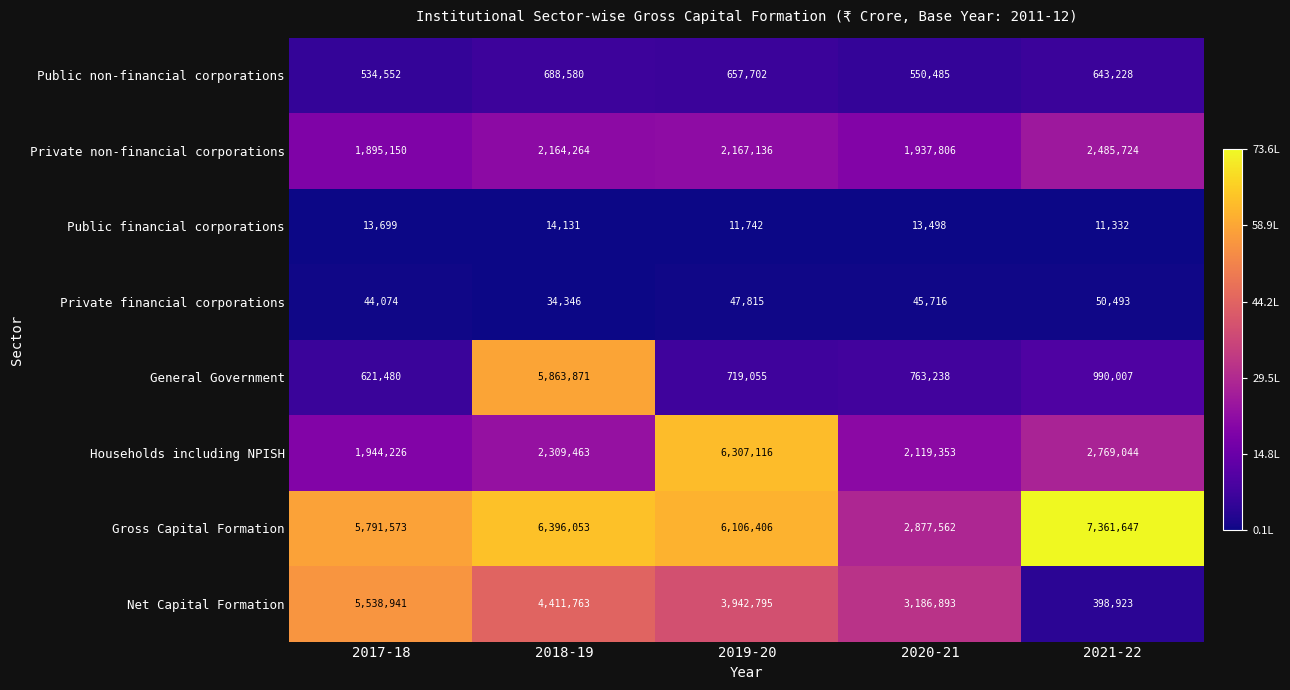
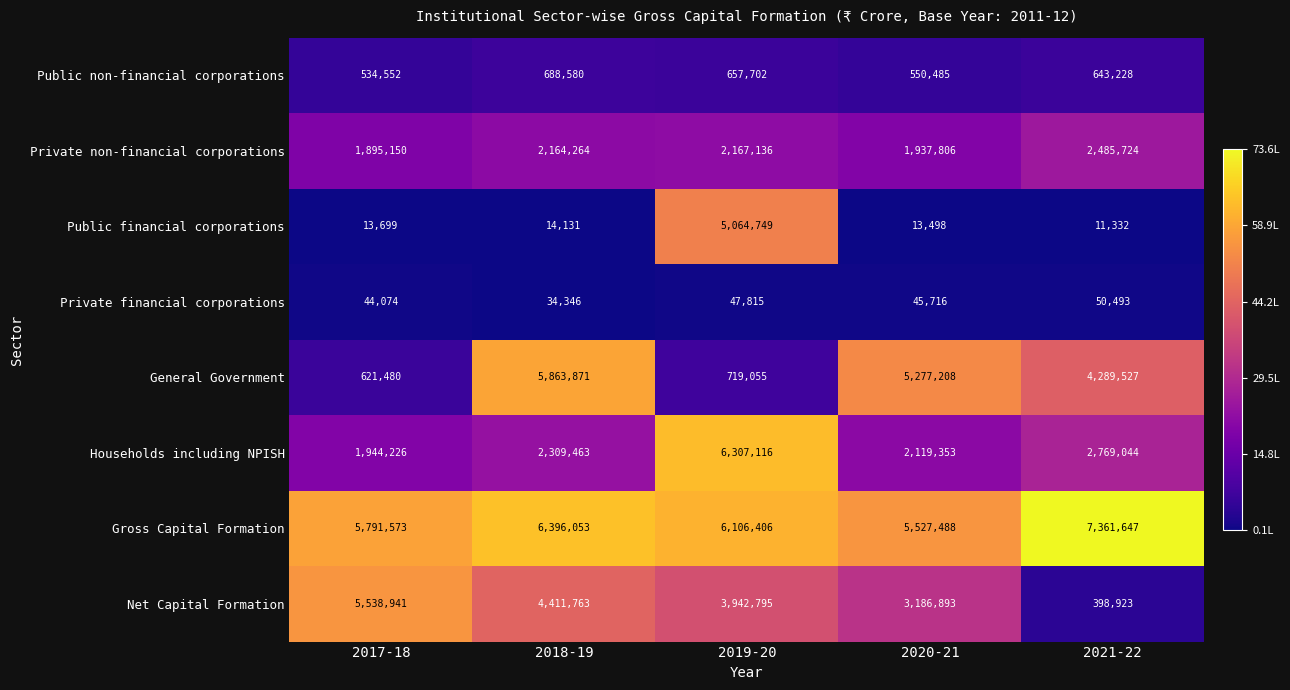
Public financial corporations, 2019-20: 11,742 -> 5,064,749
General Government, 2020-21: 763,238 -> 5,277,208
General Government, 2021-22: 990,007 -> 4,289,527
Gross Capital Formation, 2020-21: 2,877,562 -> 5,527,488
